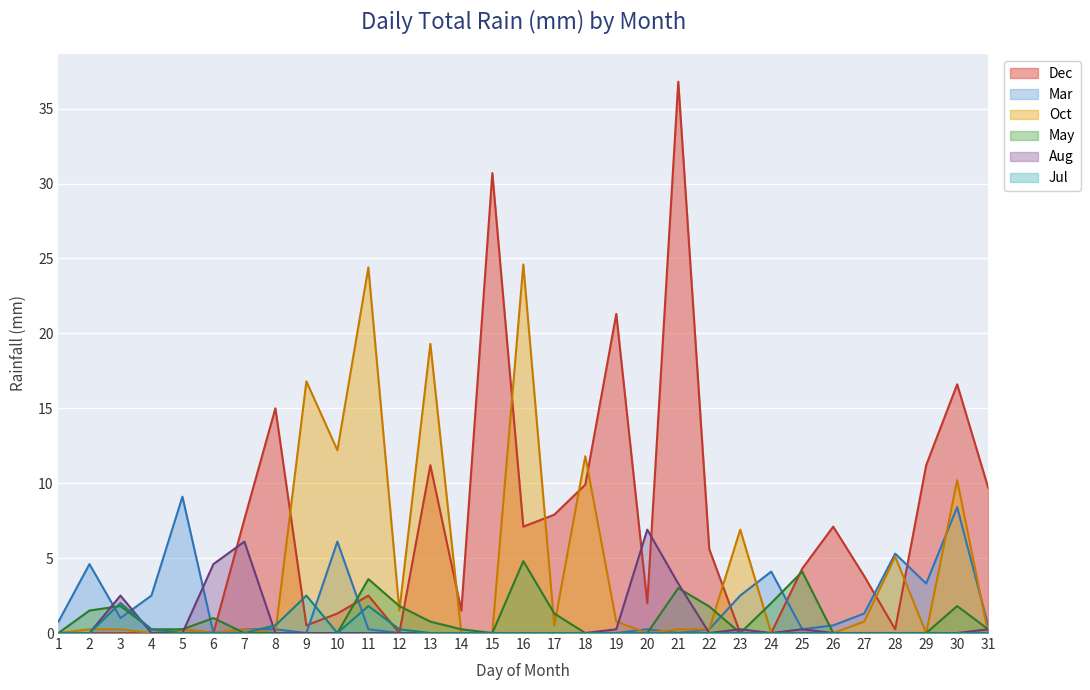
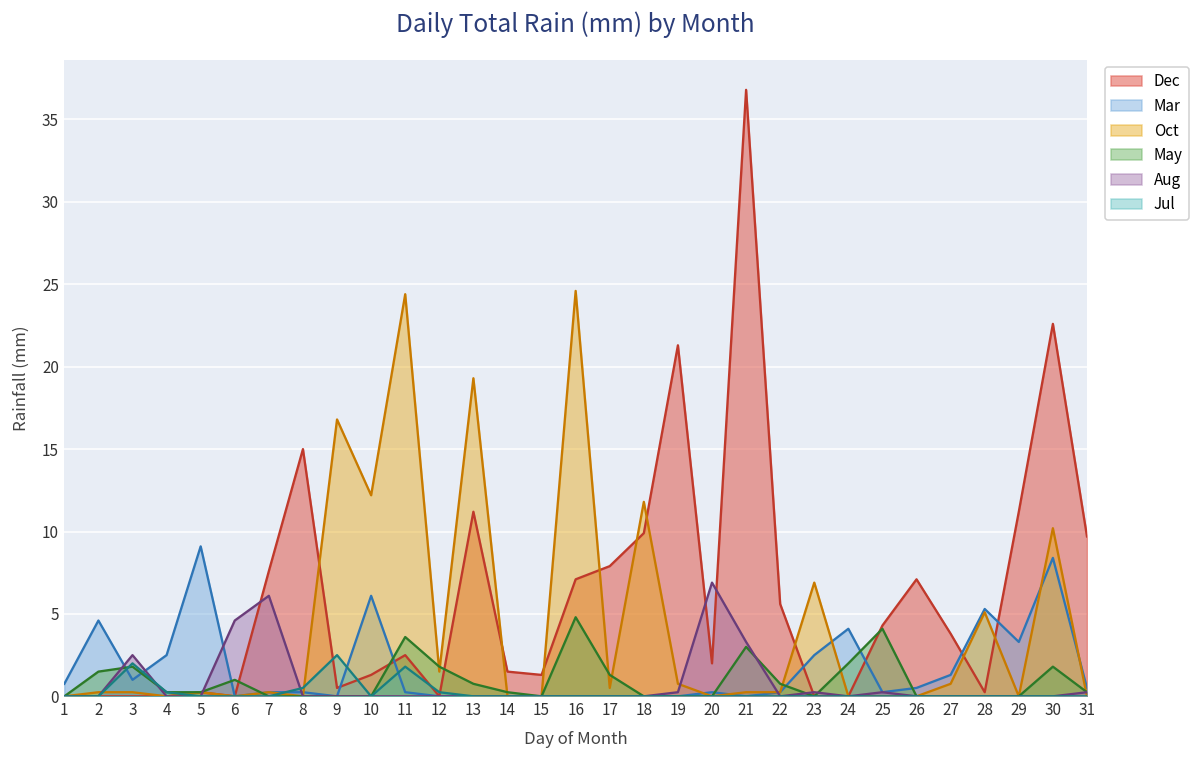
Dec, 15: 30.7 -> 1.3
May, 22: 1.8 -> 0.8
Dec, 30: 16.6 -> 22.6
